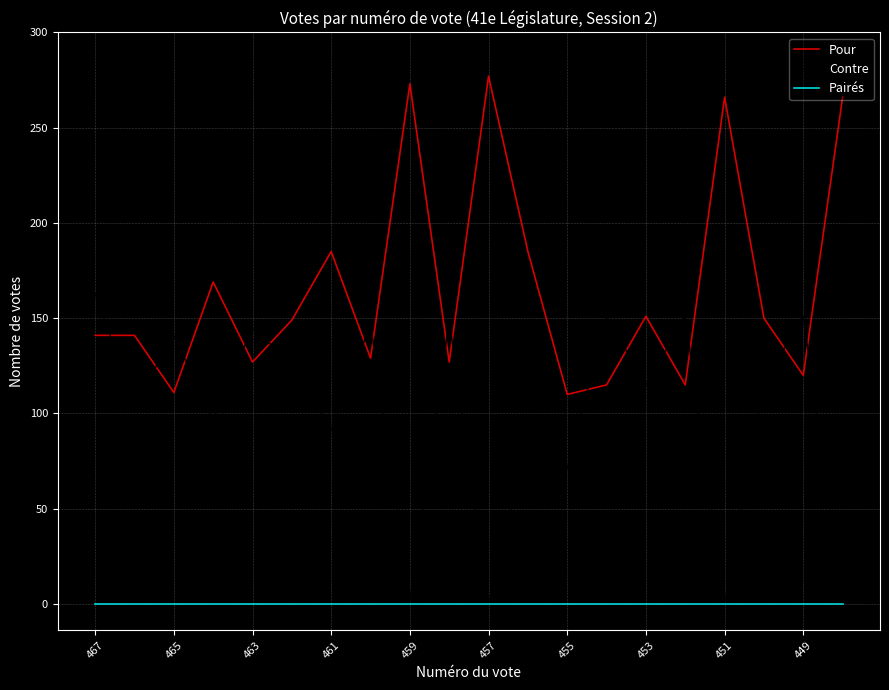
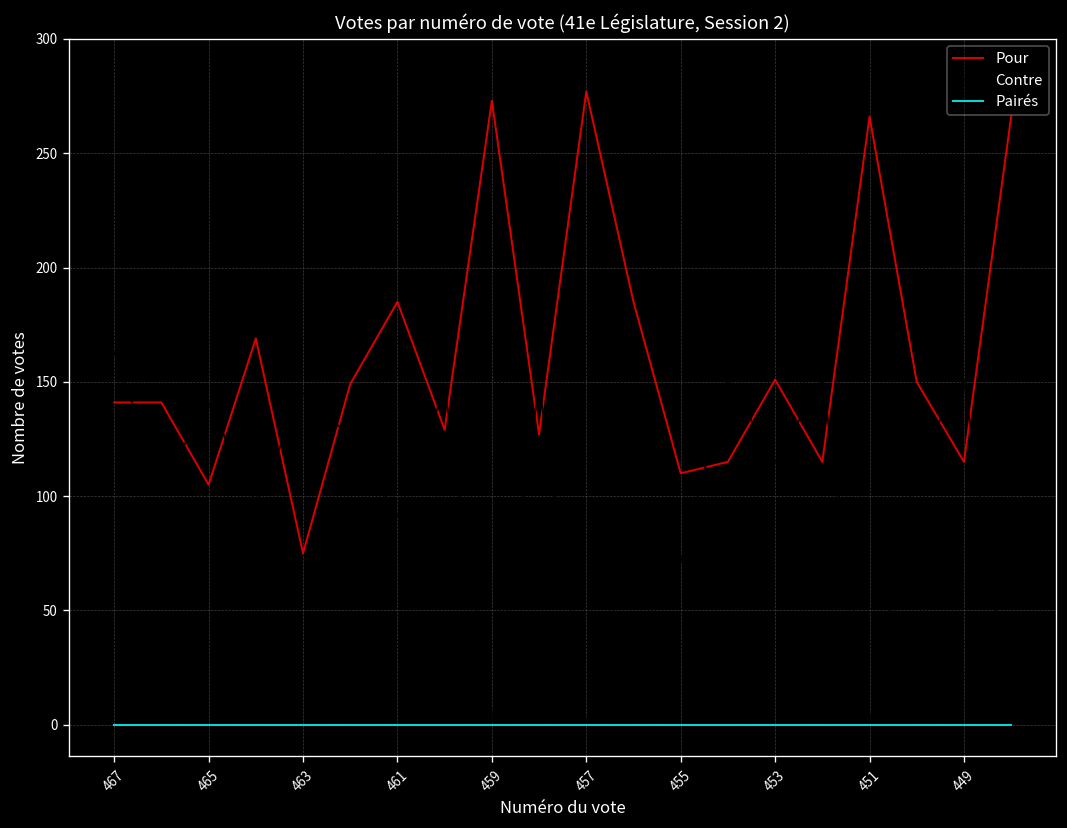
Pour, 465: 111 -> 105
Pour, 463: 127 -> 75
Pour, 449: 120 -> 115
